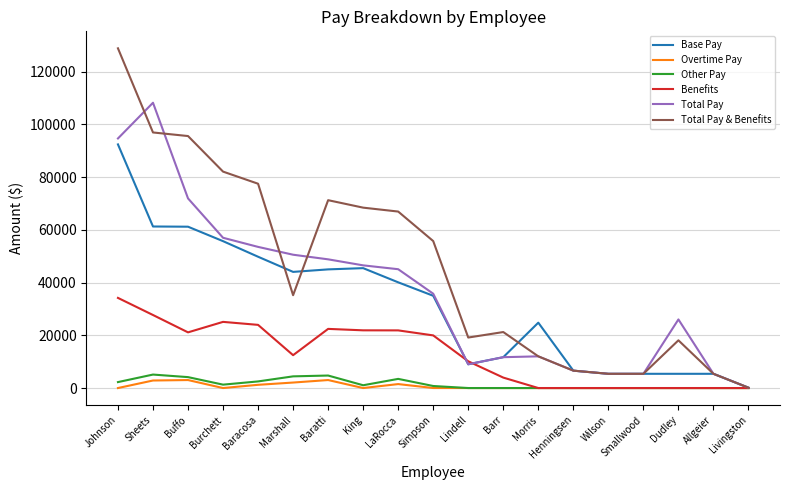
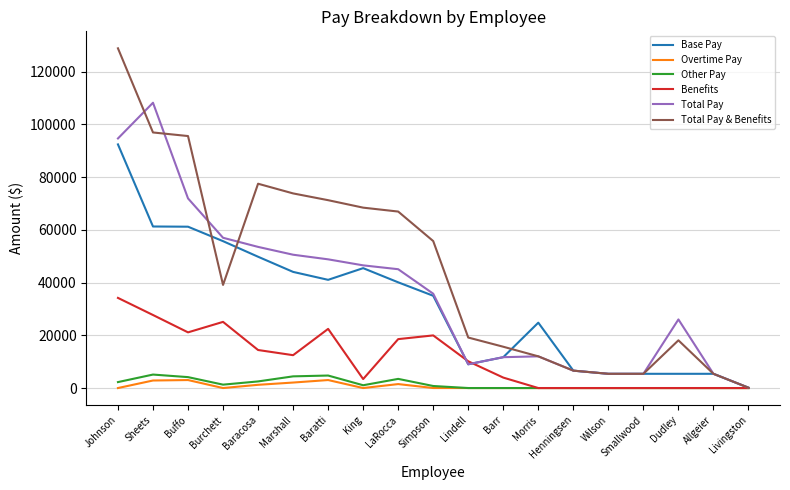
Total Pay & Benefits, Burchett: 82000 -> 39000
Benefits, Baracosa: 24000 -> 14000
Total Pay & Benefits, Marshall: 35000 -> 74000
Base Pay, Baratti: 45000 -> 41000
Benefits, King: 22000 -> 3000
Benefits, LaRocca: 22000 -> 19000
Total Pay & Benefits, Barr: 21000 -> 16000
